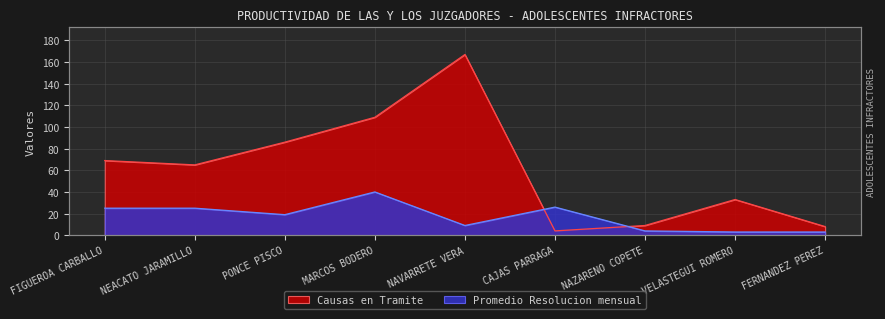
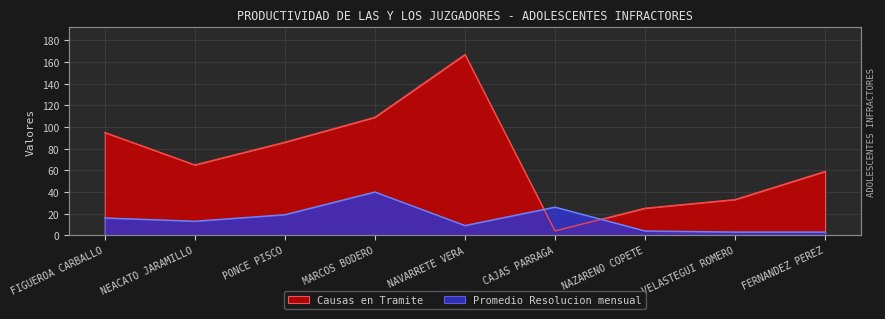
Causas en Tramite, FIGUEROA CARBALLO: 69 -> 95
Promedio Resolucion mensual, FIGUEROA CARBALLO: 25 -> 16
Promedio Resolucion mensual, NEACATO JARAMILLO: 25 -> 13
Causas en Tramite, NAZARENO COPETE: 9 -> 25
Causas en Tramite, FERNANDEZ PEREZ: 8 -> 59
